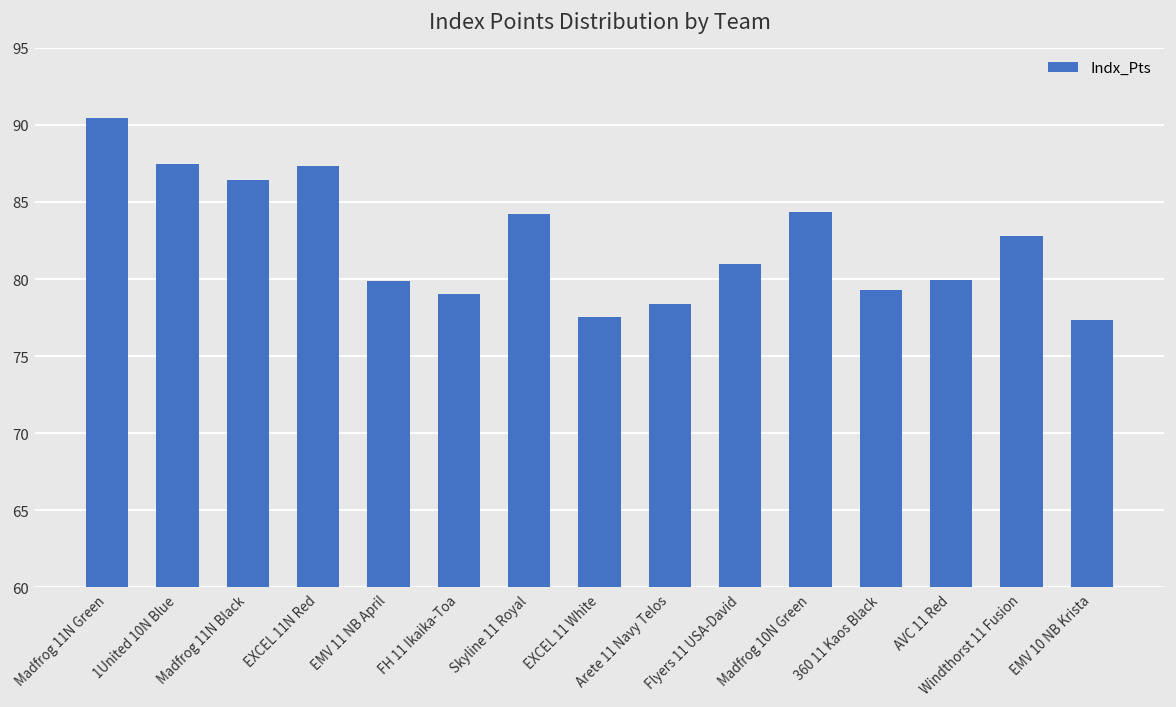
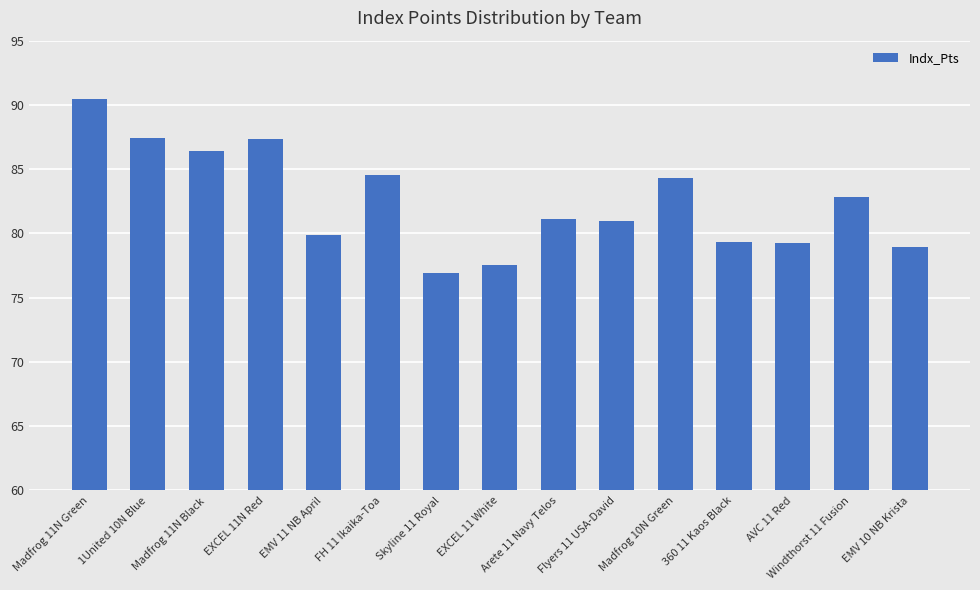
FH 11 Ikaika-Toa: 79.0 -> 84.5
Skyline 11 Royal: 84.2 -> 76.9
Arete 11 Navy Telos: 78.4 -> 81.1
AVC 11 Red: 79.9 -> 79.2
EMV 10 NB Krista: 77.4 -> 78.9
